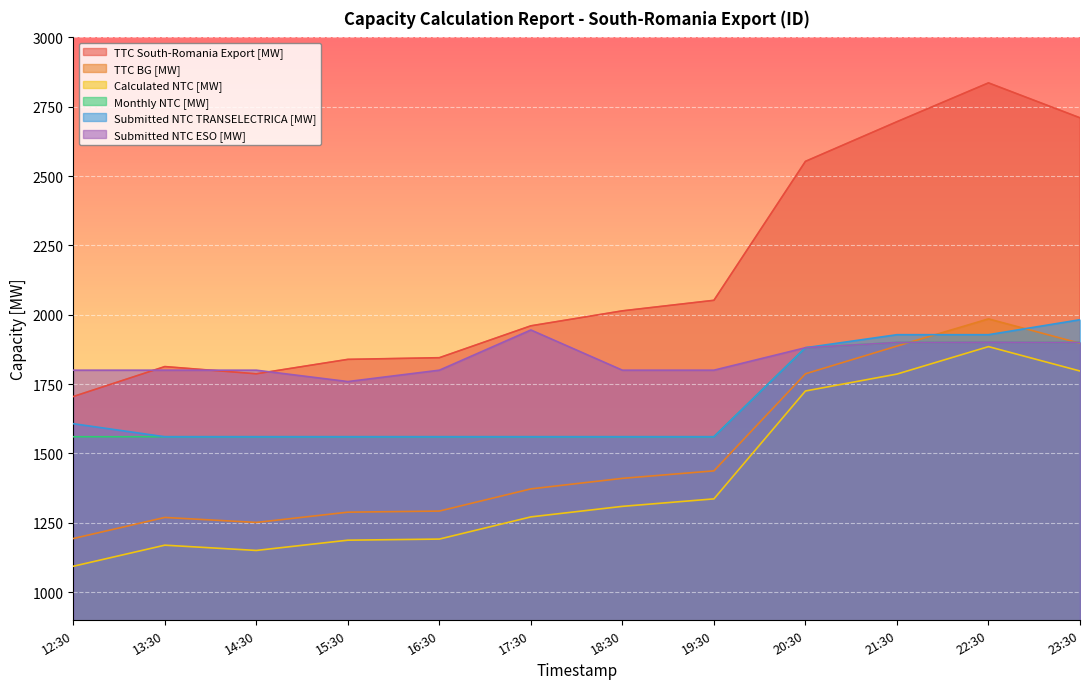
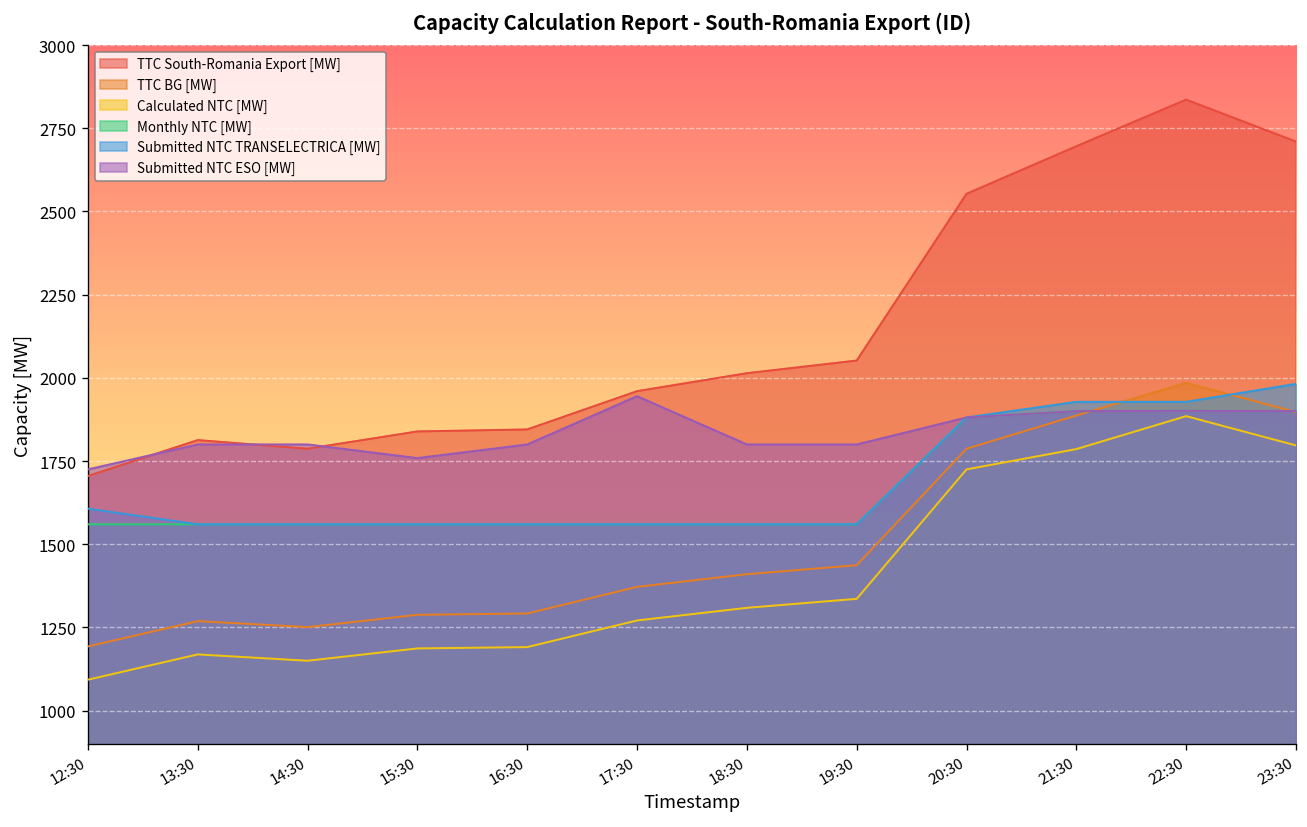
Submitted NTC ESO [MW], 12:30: 1800 -> 1730
